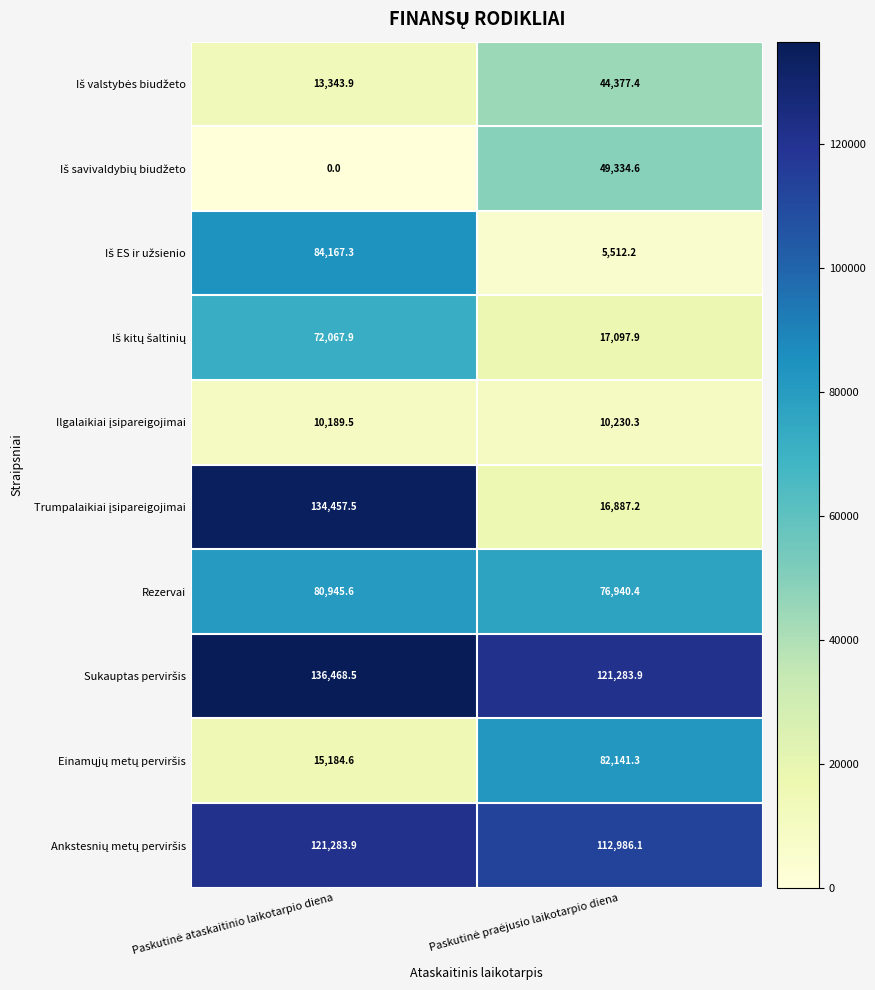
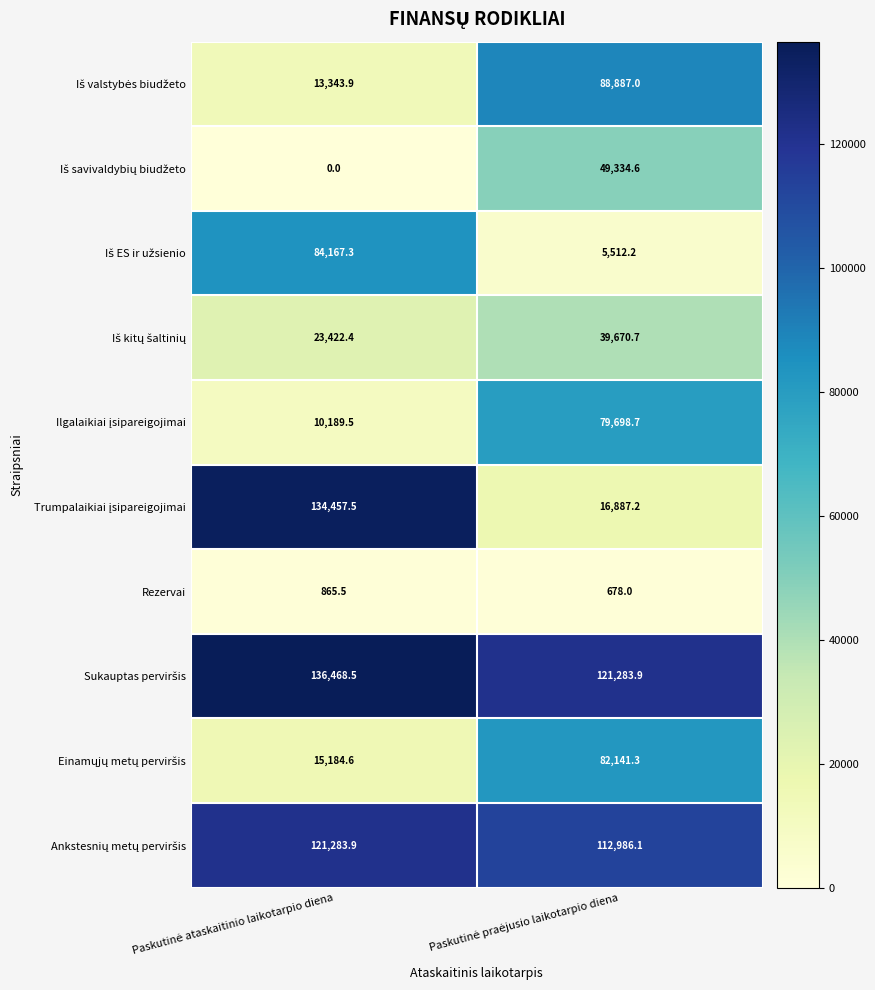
Iš valstybės biudžeto, Paskutinė praėjusio laikotarpio diena: 44,377.4 -> 88,887.0
Iš kitų šaltinių, Paskutinė ataskaitinio laikotarpio diena: 72,067.9 -> 23,422.4
Iš kitų šaltinių, Paskutinė praėjusio laikotarpio diena: 17,097.9 -> 39,670.7
Ilgalaikiai įsipareigojimai, Paskutinė praėjusio laikotarpio diena: 10,230.3 -> 79,698.7
Rezervai, Paskutinė ataskaitinio laikotarpio diena: 80,945.6 -> 865.5
Rezervai, Paskutinė praėjusio laikotarpio diena: 76,940.4 -> 678.0
